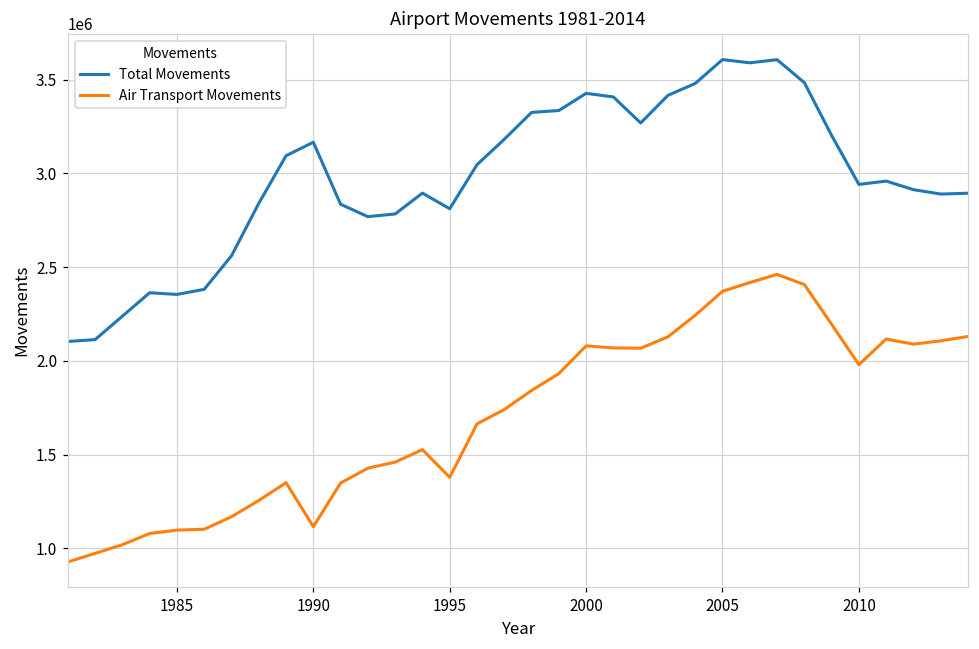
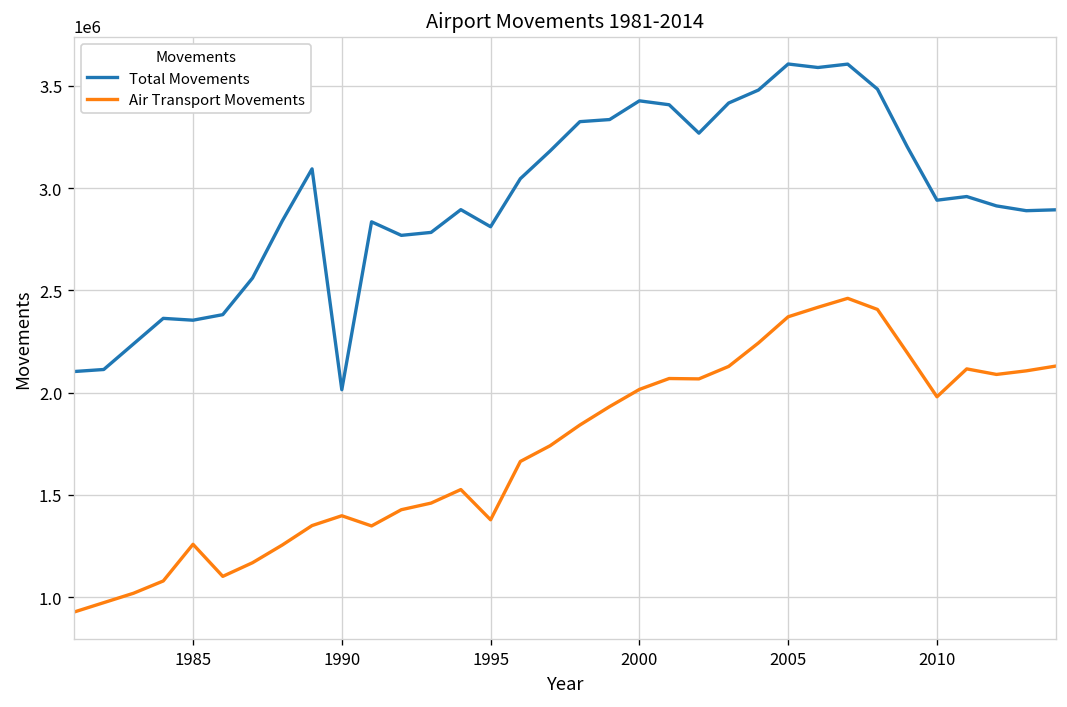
Air Transport Movements, 1985: 1100000 -> 1260000
Total Movements, 1990: 3170000 -> 2010000
Air Transport Movements, 1990: 1120000 -> 1400000
Air Transport Movements, 2000: 2080000 -> 2020000
